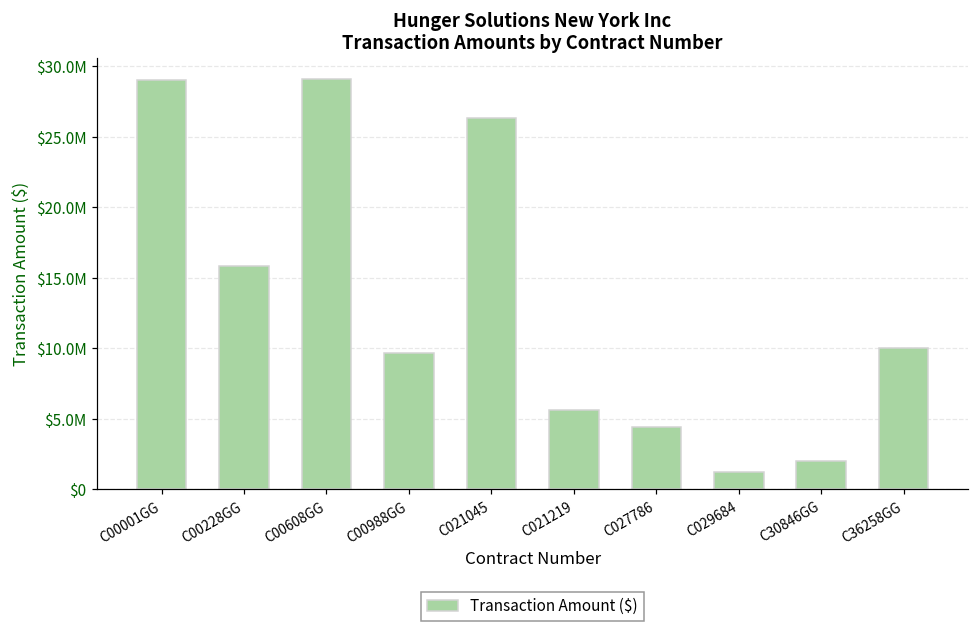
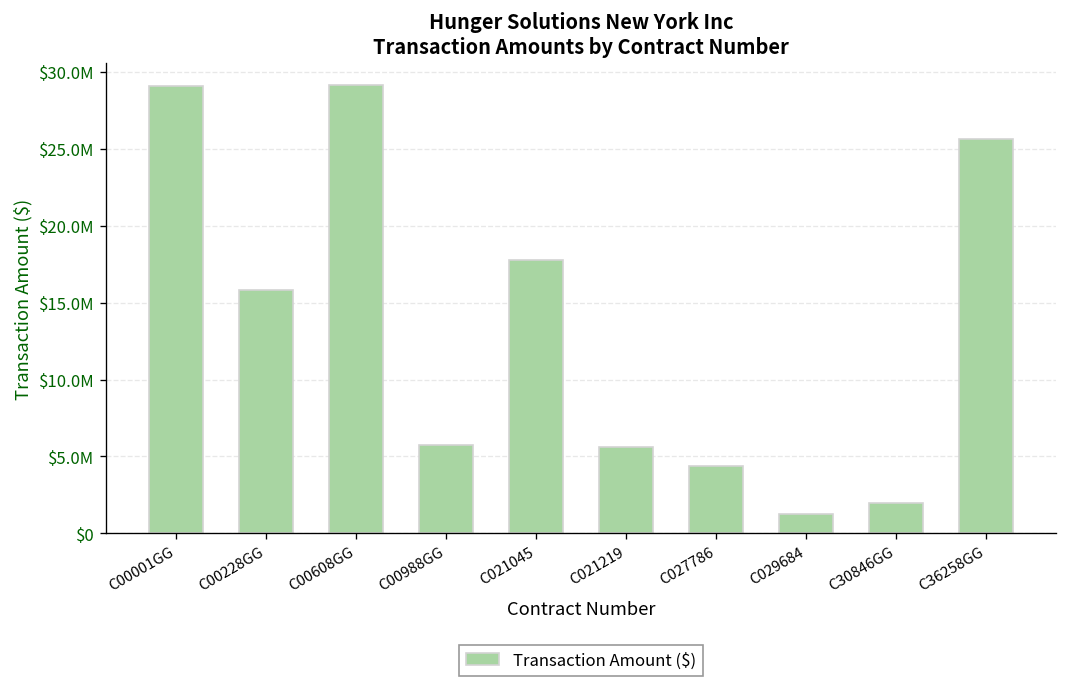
C00988GG: $9700000 -> $5700000
C021045: $26300000 -> $17700000
C36258GG: $10000000 -> $25600000
